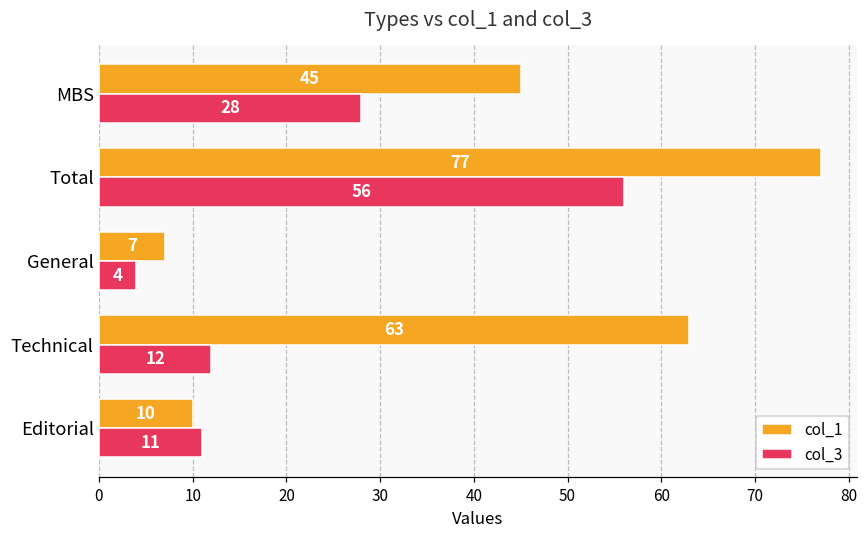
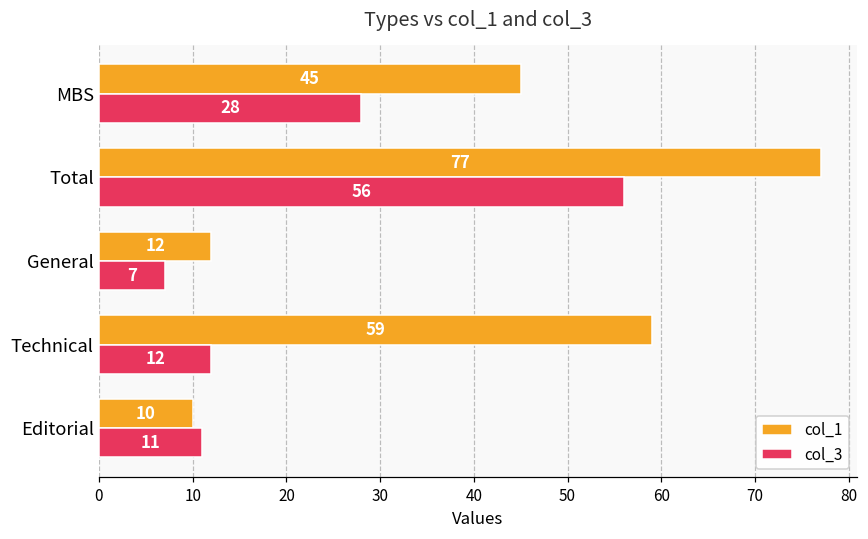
col_1, General: 7 -> 12
col_3, General: 4 -> 7
col_1, Technical: 63 -> 59
